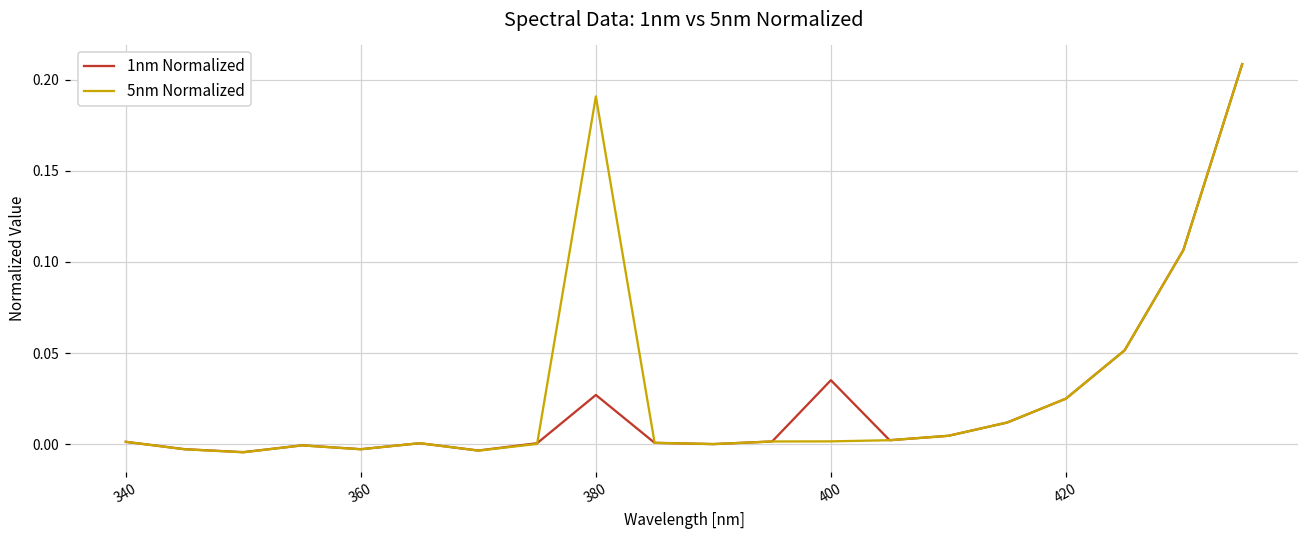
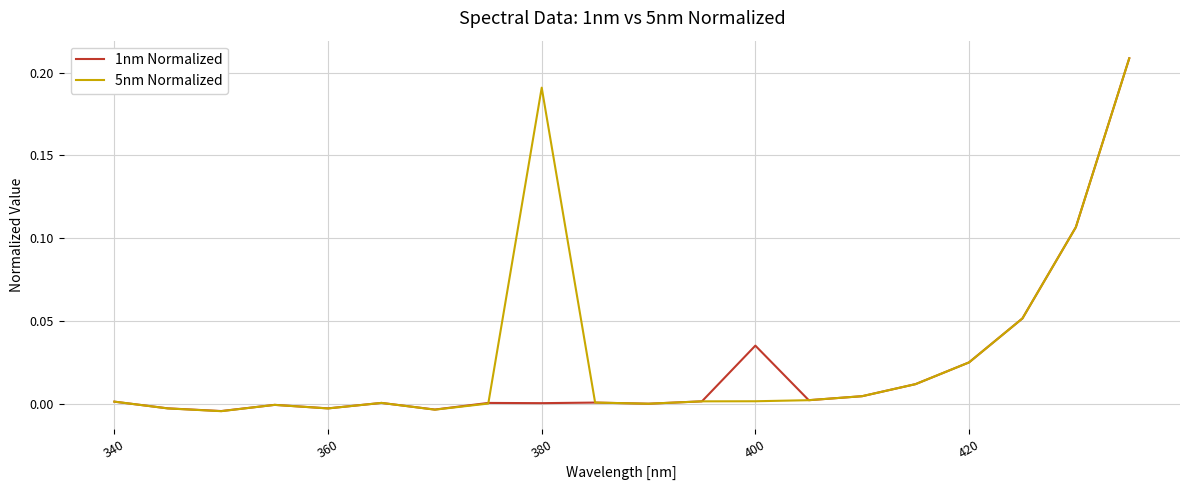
1nm Normalized, 380: 0.027 -> 0.000
